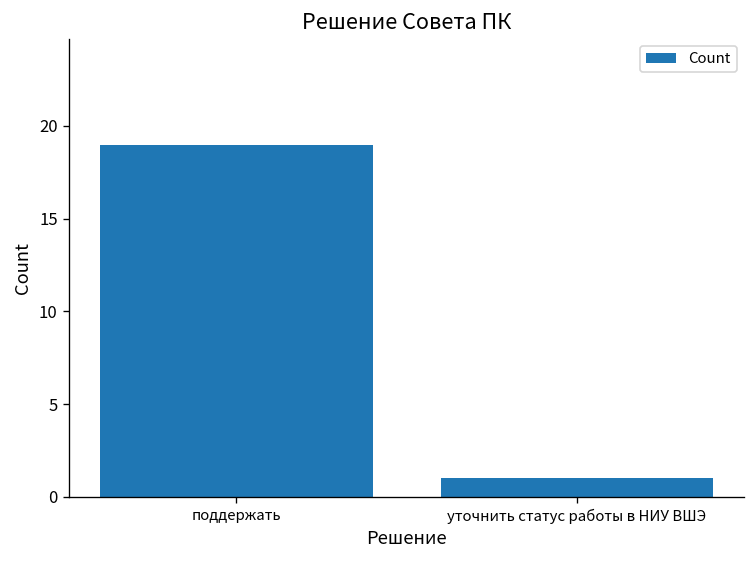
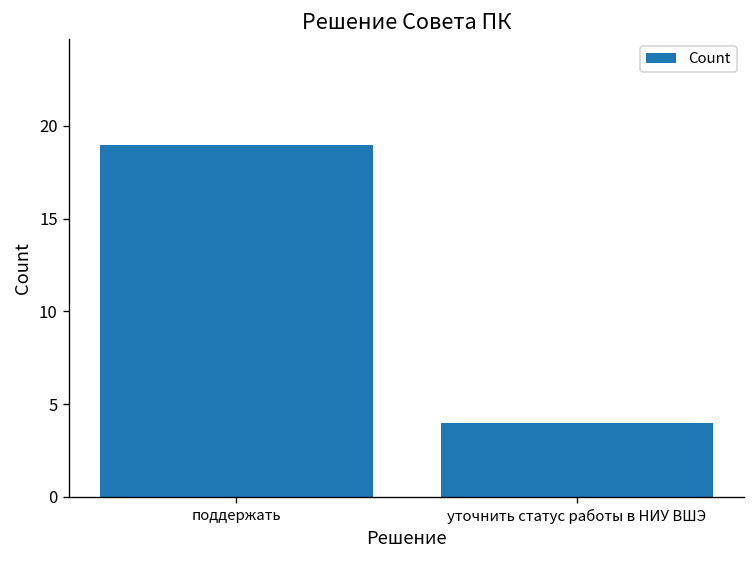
уточнить статус работы в НИУ ВШЭ: 1 -> 4
